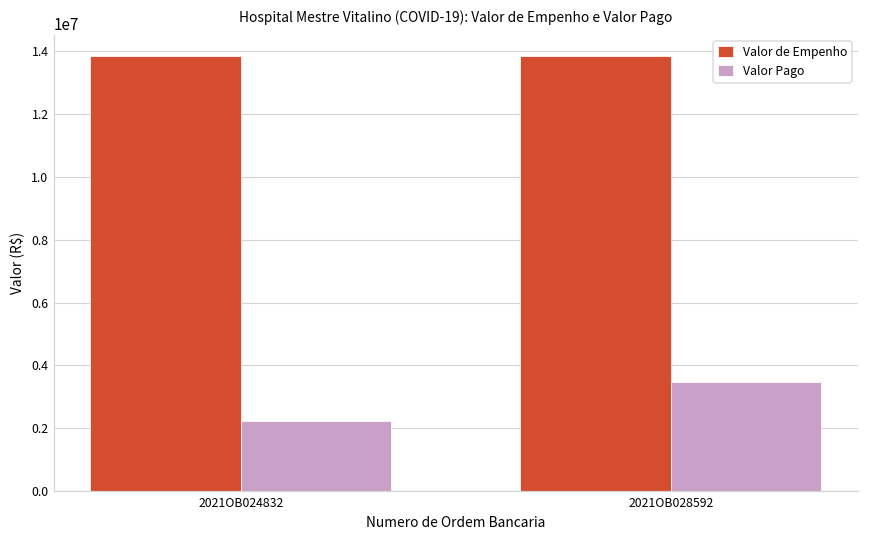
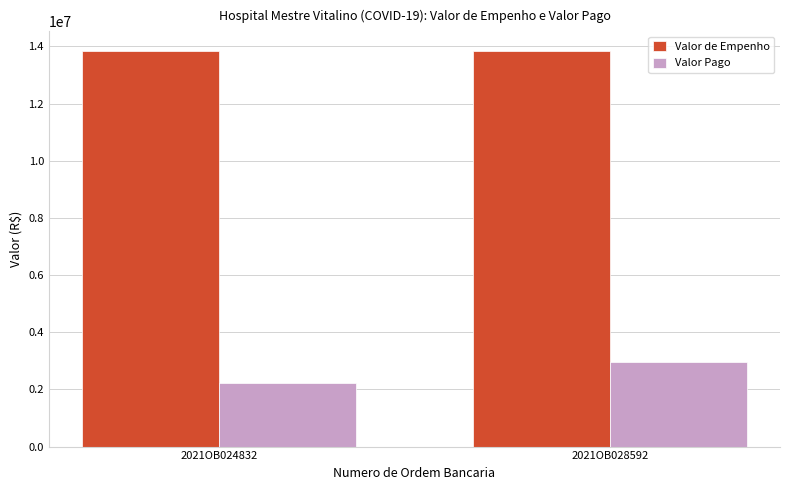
Valor Pago, 2021OB028592: 3500000 -> 3000000
